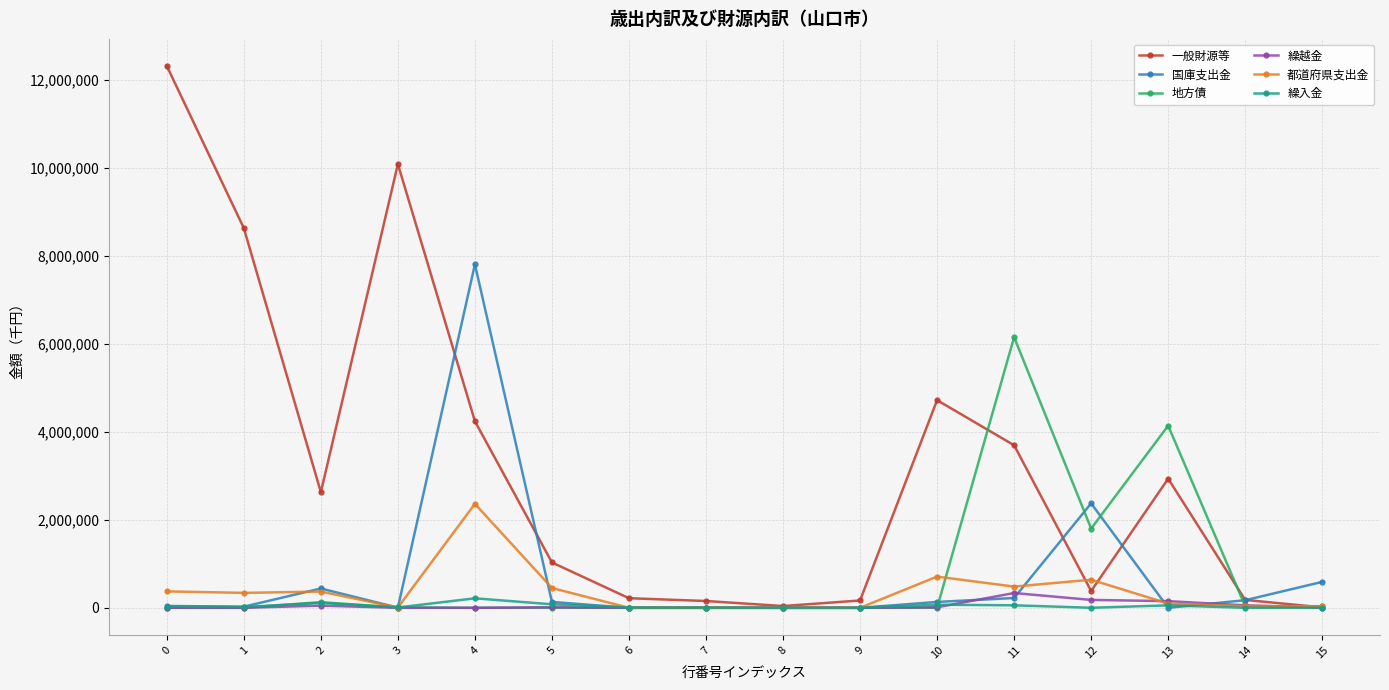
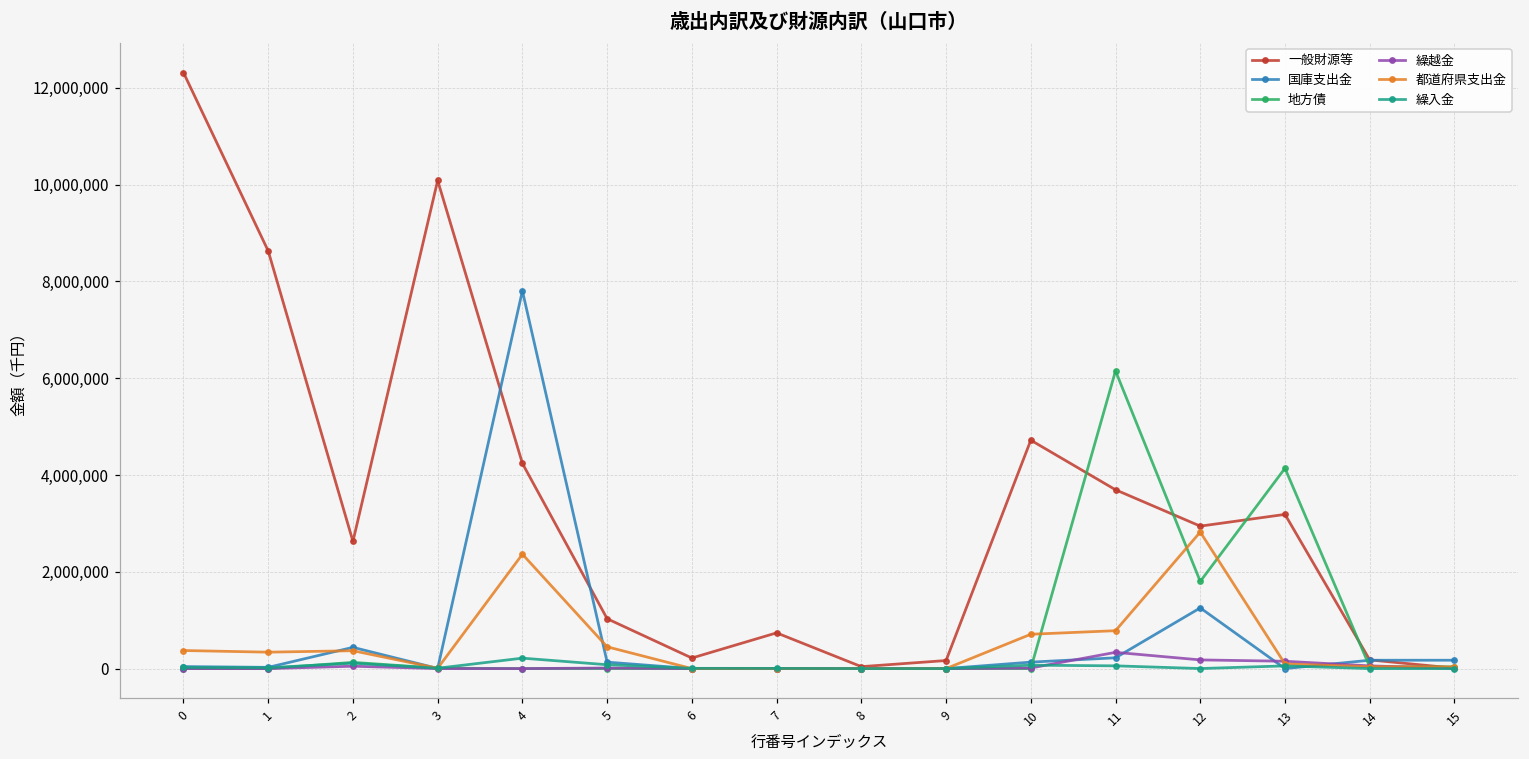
一般財源等, 7: 200,000 -> 700,000
都道府県支出金, 11: 500,000 -> 800,000
一般財源等, 12: 400,000 -> 2,900,000
国庫支出金, 12: 2,400,000 -> 1,300,000
都道府県支出金, 12: 600,000 -> 2,800,000
一般財源等, 13: 2,900,000 -> 3,200,000
国庫支出金, 15: 600,000 -> 200,000
